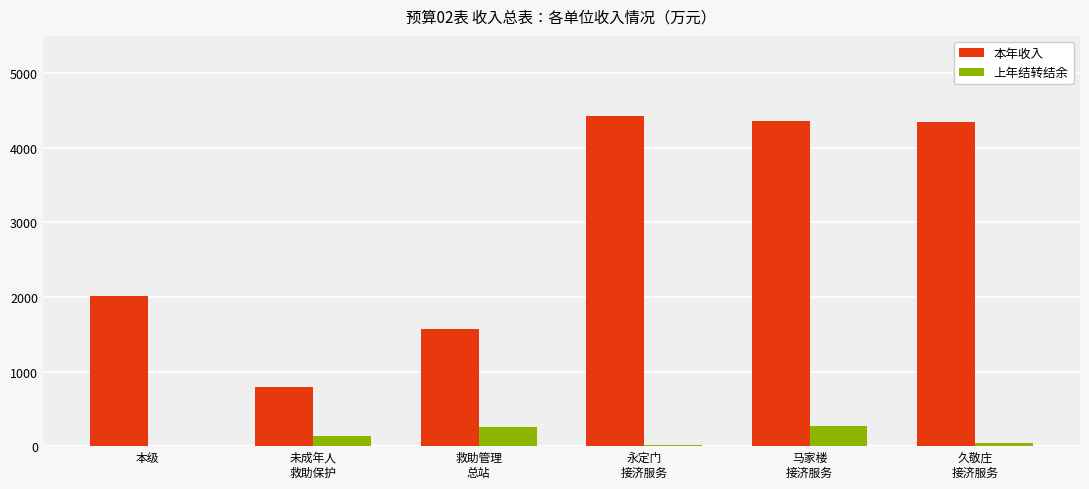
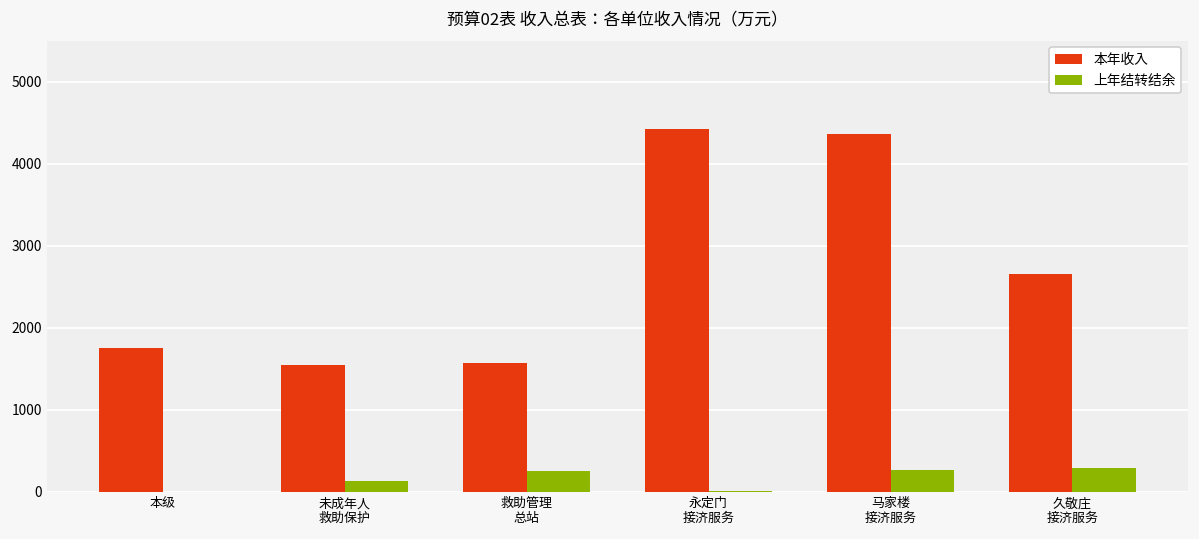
本年收入, 本级: 2000 -> 1700
本年收入, 未成年人 救助保护: 800 -> 1500
本年收入, 久敬庄 接济服务: 4300 -> 2700
上年结转结余, 久敬庄 接济服务: 0 -> 300
